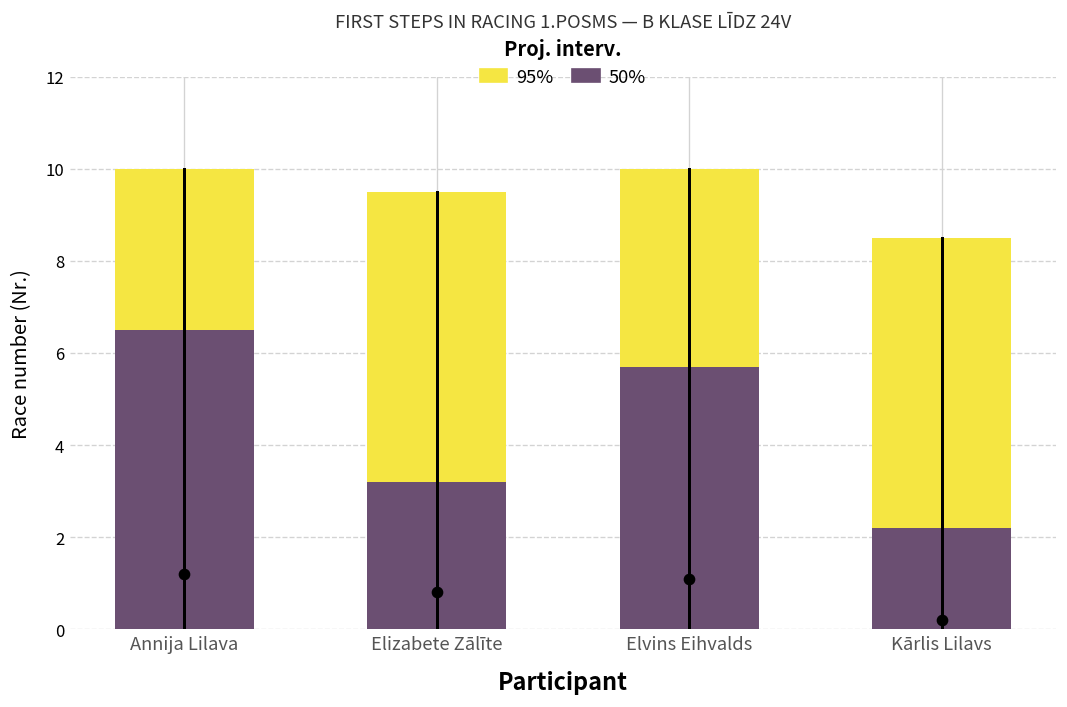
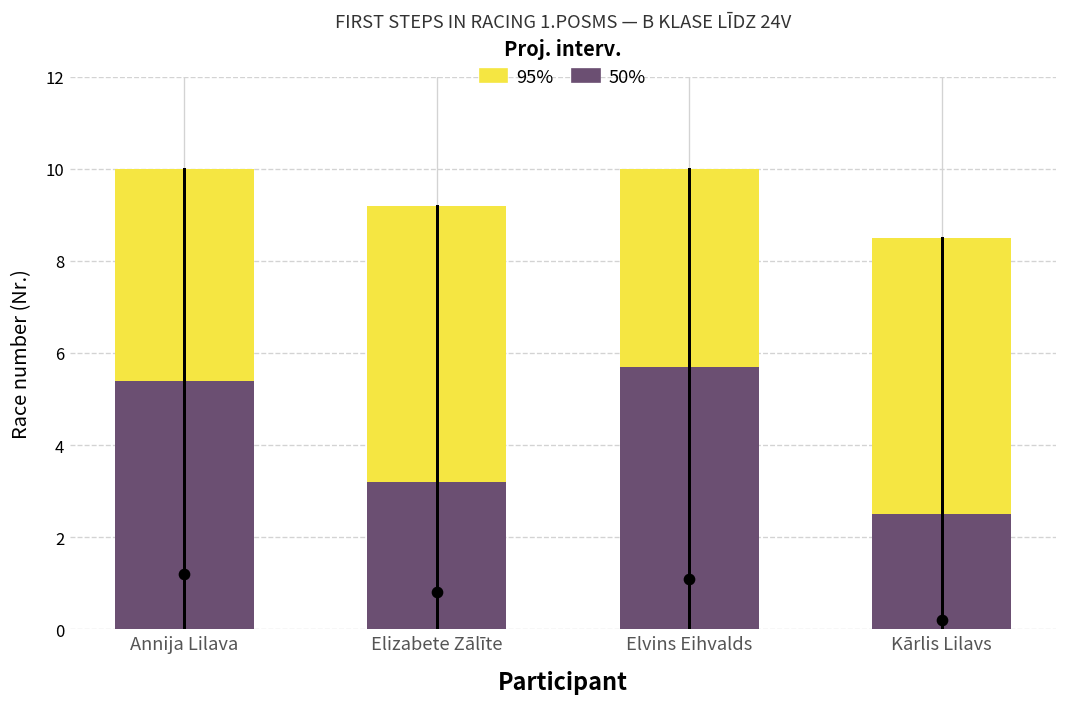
50%, Annija Lilava: 6.5 -> 5.4
95%, Elizabete Zālīte: 9.5 -> 9.2
50%, Kārlis Lilavs: 2.2 -> 2.5
